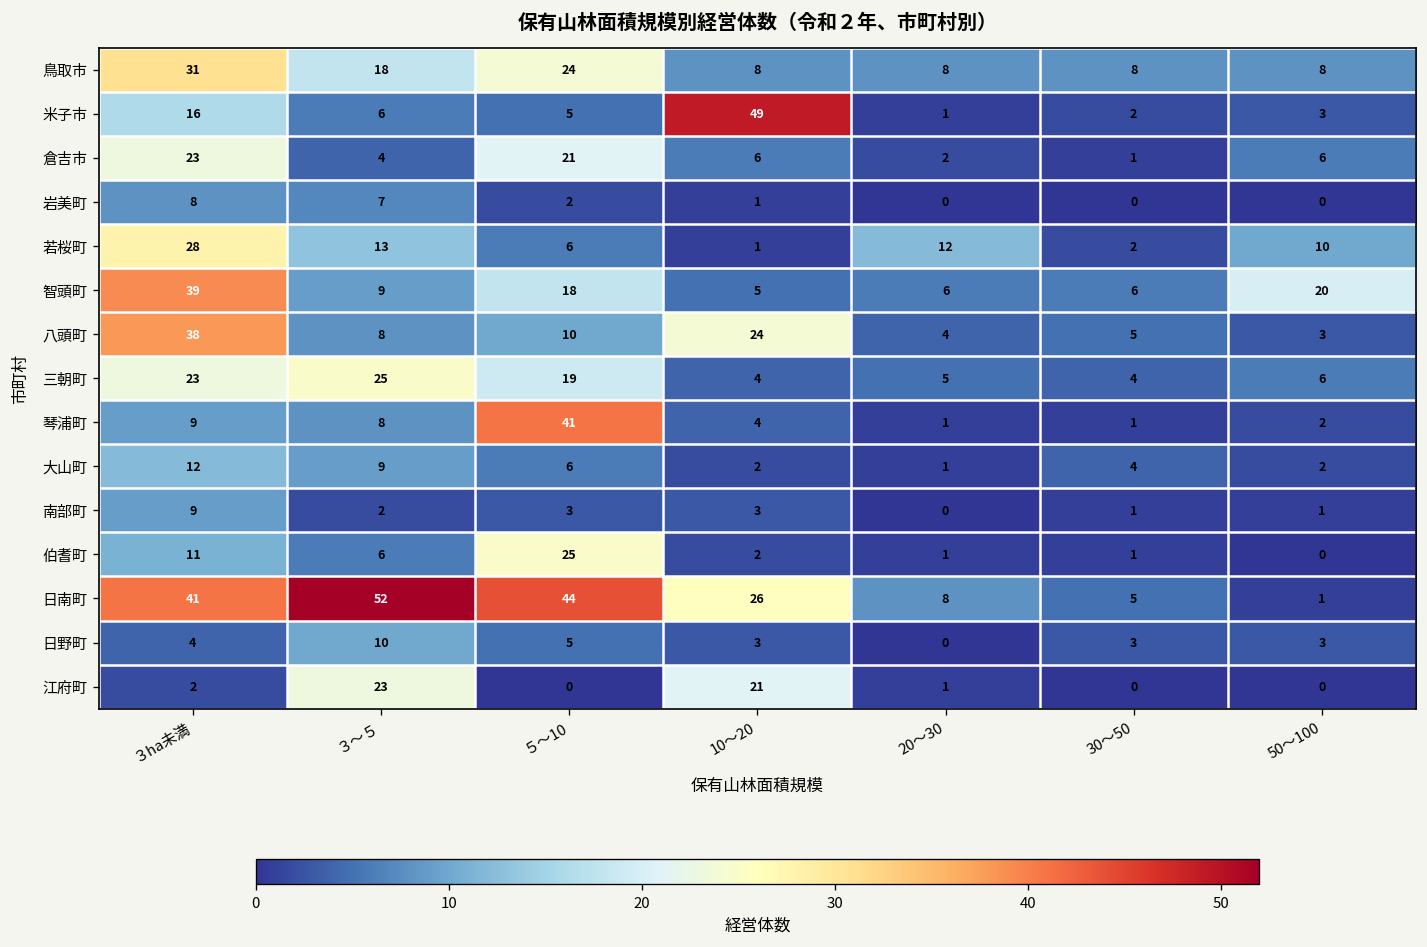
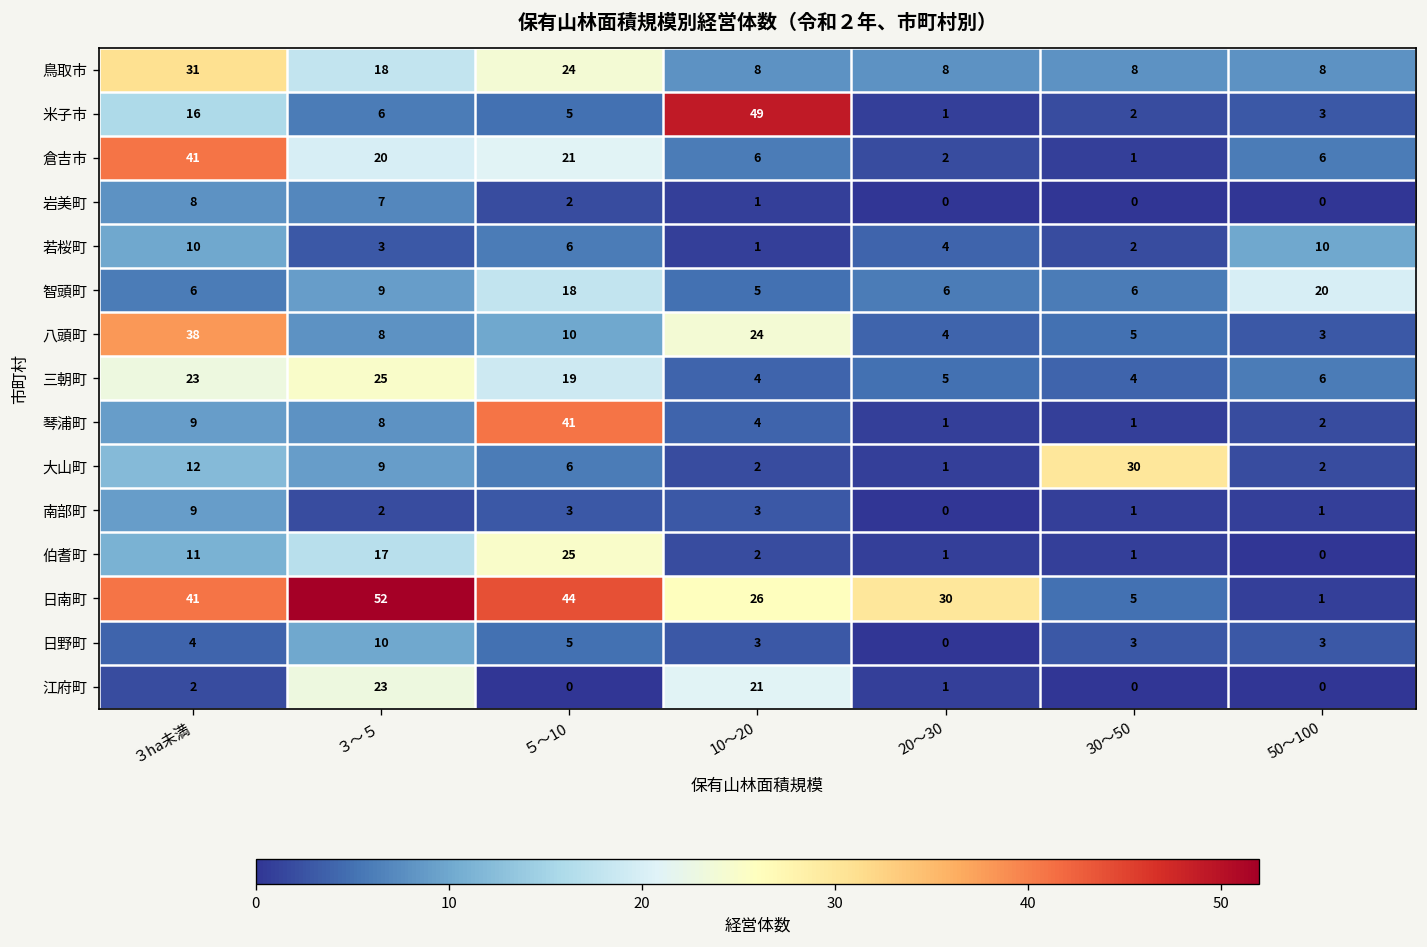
倉吉市, ３ha未満: 23 -> 41
倉吉市, ３～５: 4 -> 20
若桜町, ３ha未満: 28 -> 10
若桜町, ３～５: 13 -> 3
若桜町, 20～30: 12 -> 4
智頭町, ３ha未満: 39 -> 6
大山町, 30～50: 4 -> 30
伯耆町, ３～５: 6 -> 17
日南町, 20～30: 8 -> 30
